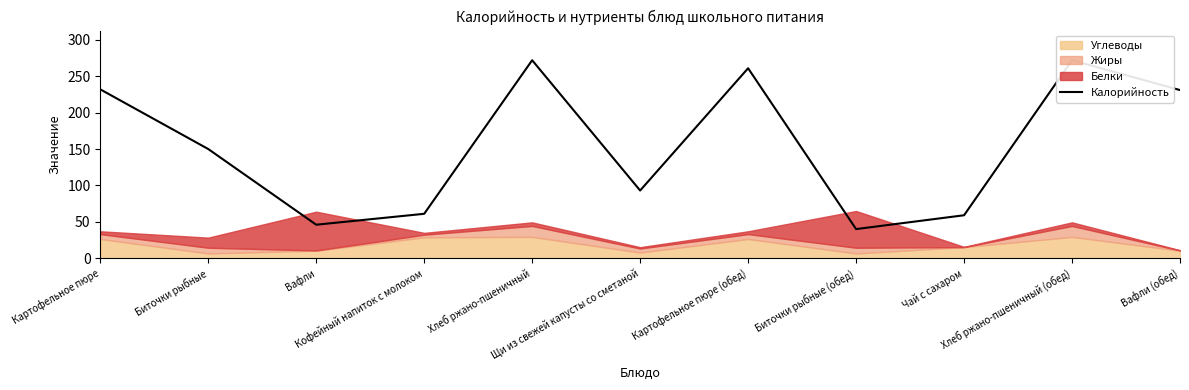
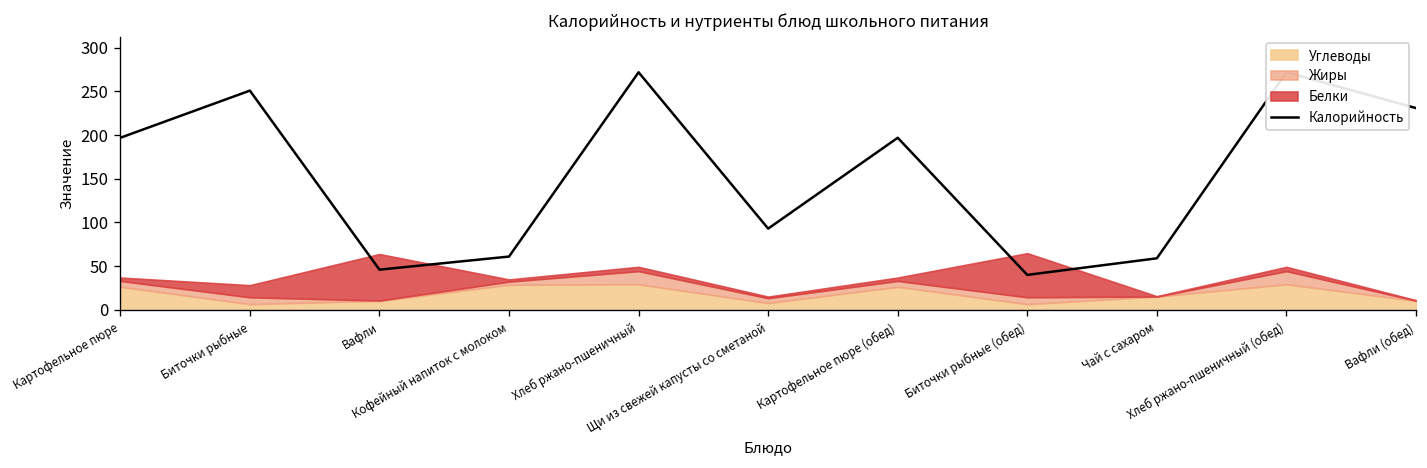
Калорийность, Картофельное пюре: 230 -> 200
Калорийность, Биточки рыбные: 150 -> 250
Калорийность, Картофельное пюре (обед): 260 -> 200
